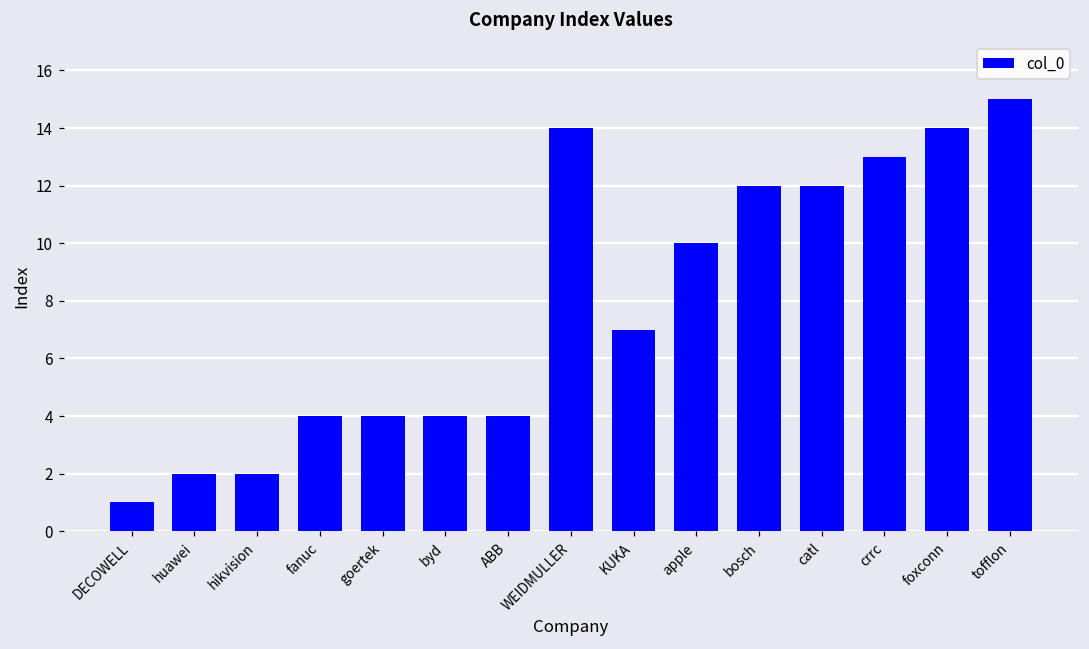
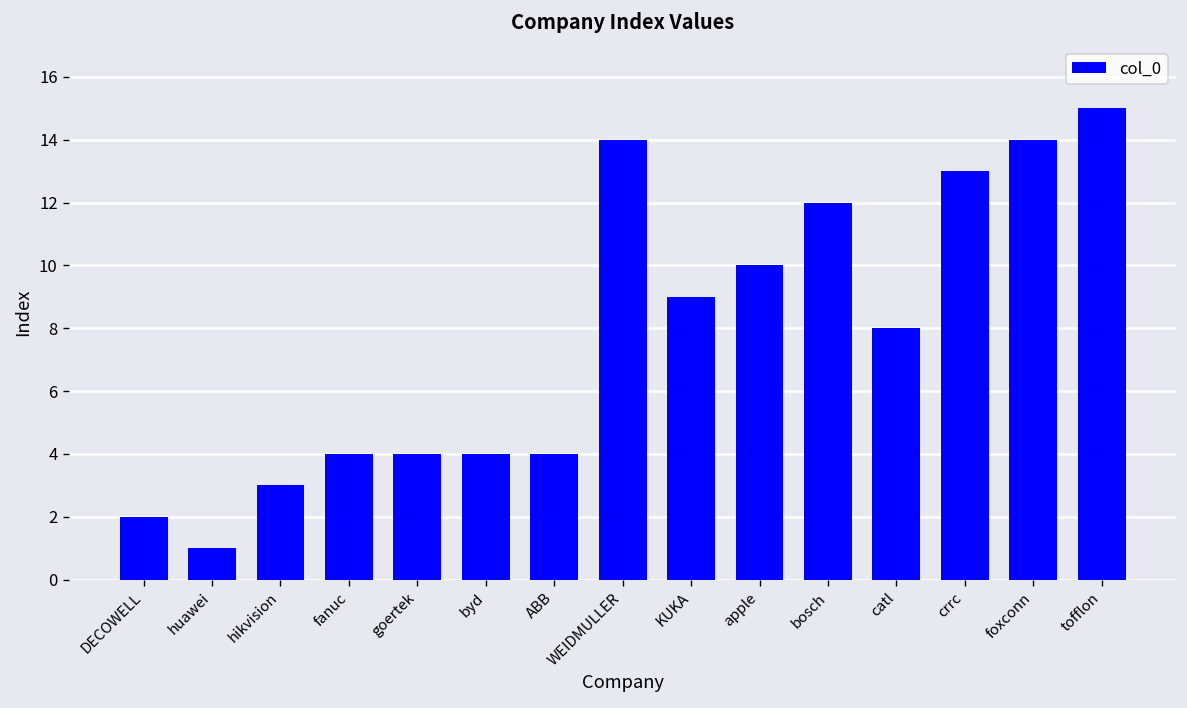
DECOWELL: 1 -> 2
huawei: 2 -> 1
hikvision: 2 -> 3
KUKA: 7 -> 9
catl: 12 -> 8
